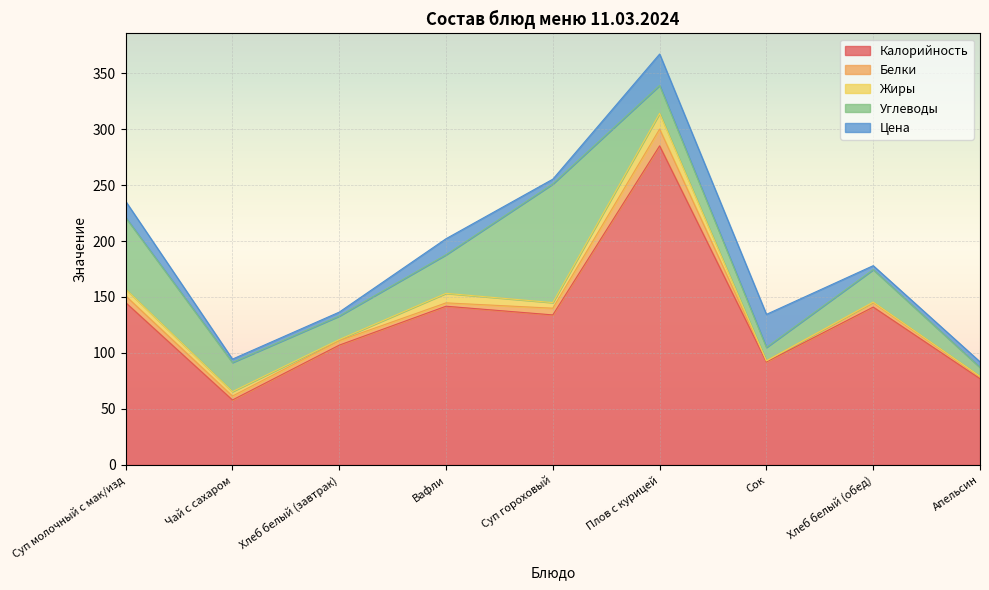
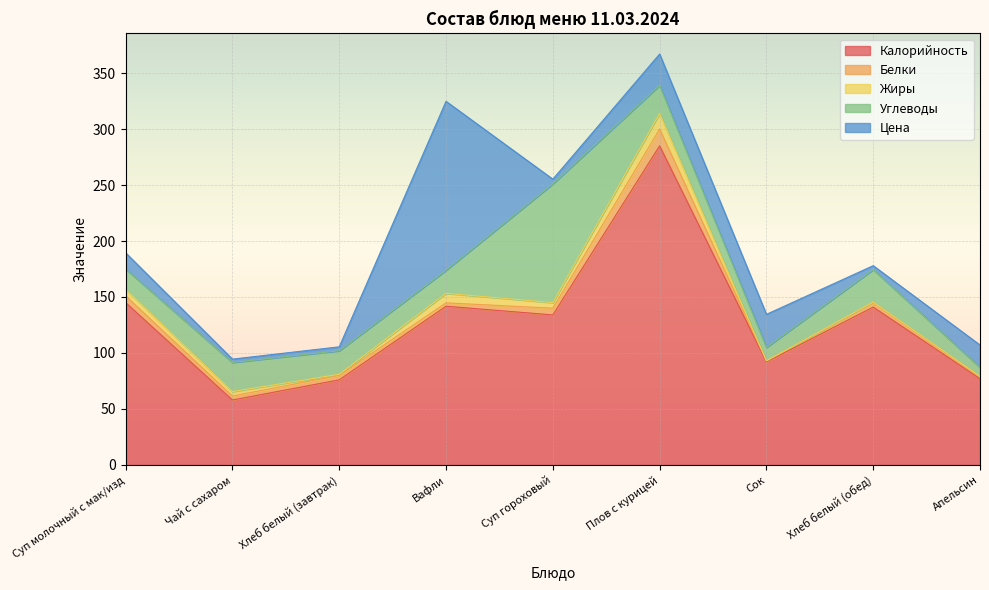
Углеводы, Суп молочный с мак/изд: 64 -> 18
Калорийность, Хлеб белый (завтрак): 107 -> 76
Углеводы, Вафли: 35 -> 21
Цена, Вафли: 14 -> 151
Цена, Апельсин: 5 -> 20
